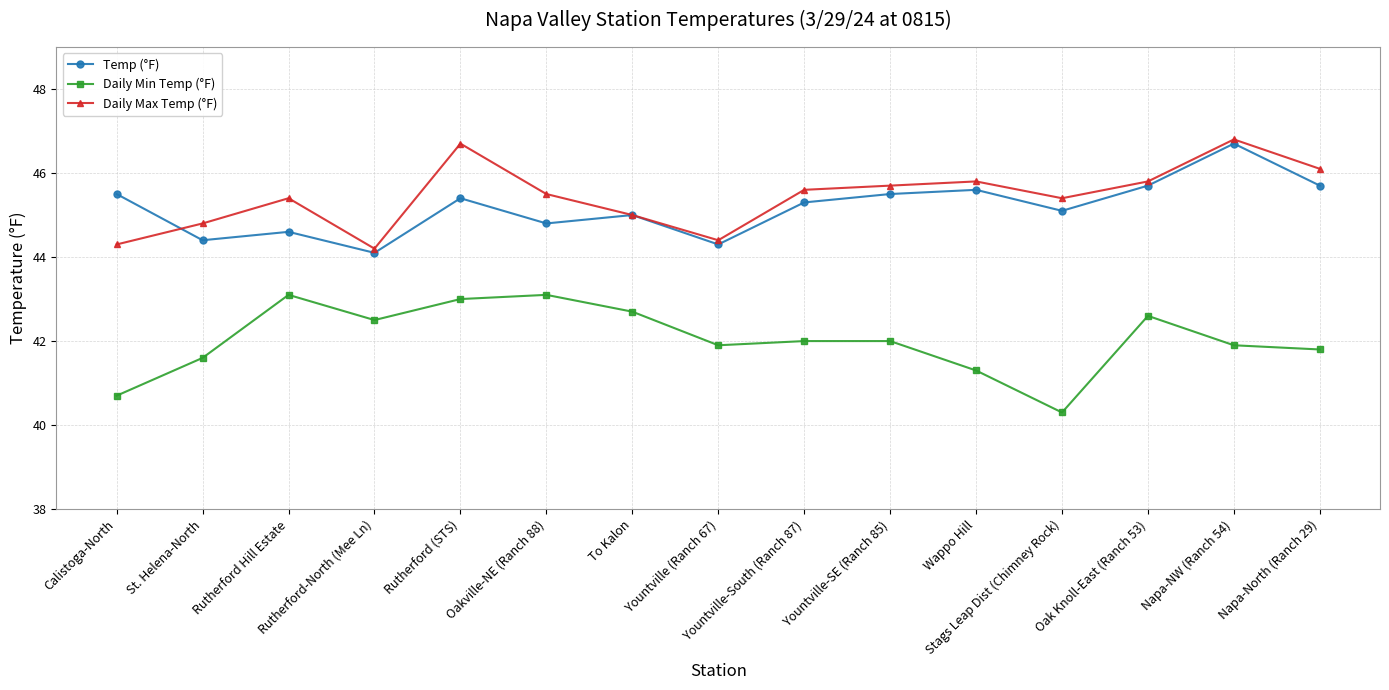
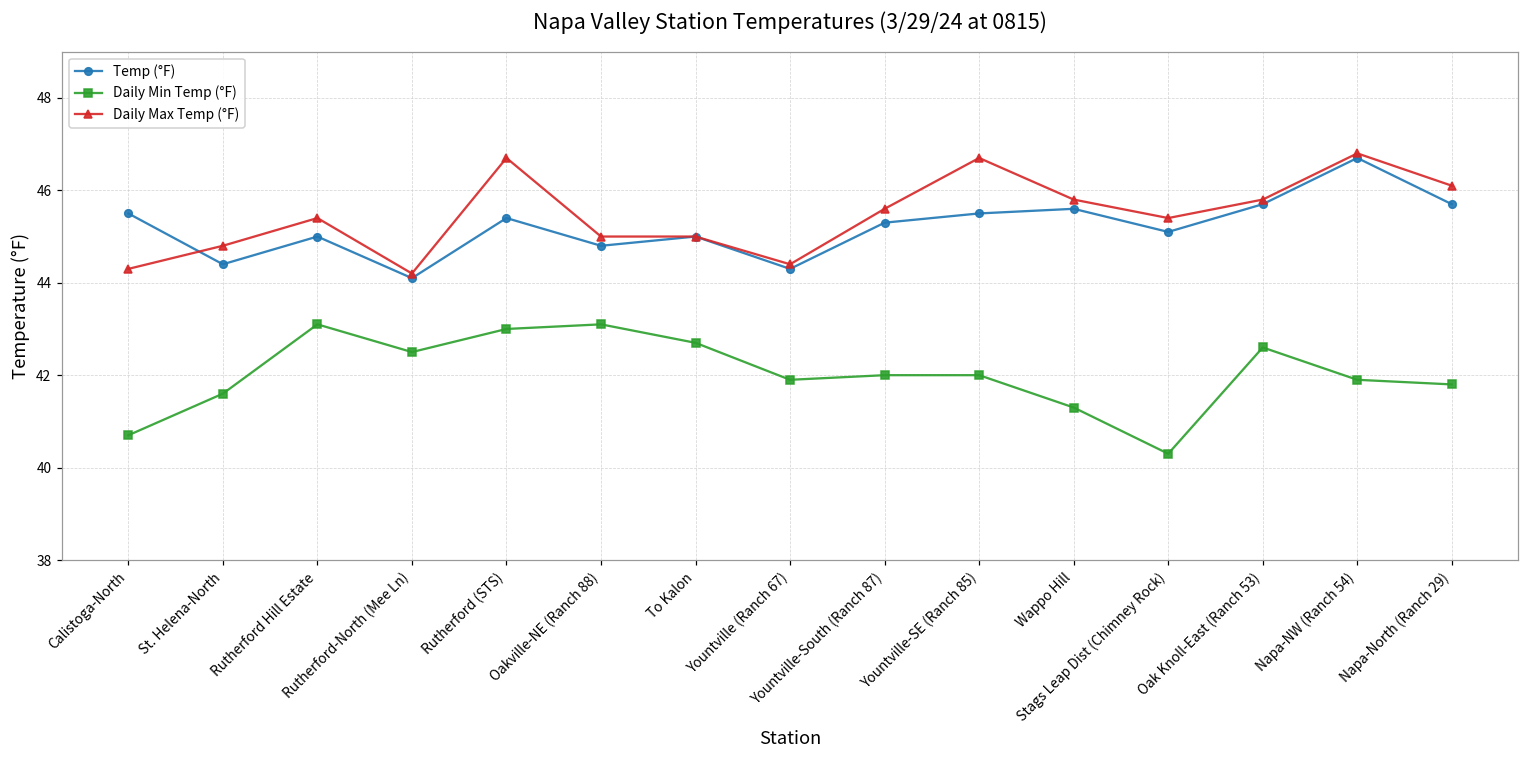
Temp (°F), Rutherford Hill Estate: 44.6 -> 45.0
Daily Max Temp (°F), Oakville-NE (Ranch 88): 45.5 -> 45.0
Daily Max Temp (°F), Yountville-SE (Ranch 85): 45.7 -> 46.7
